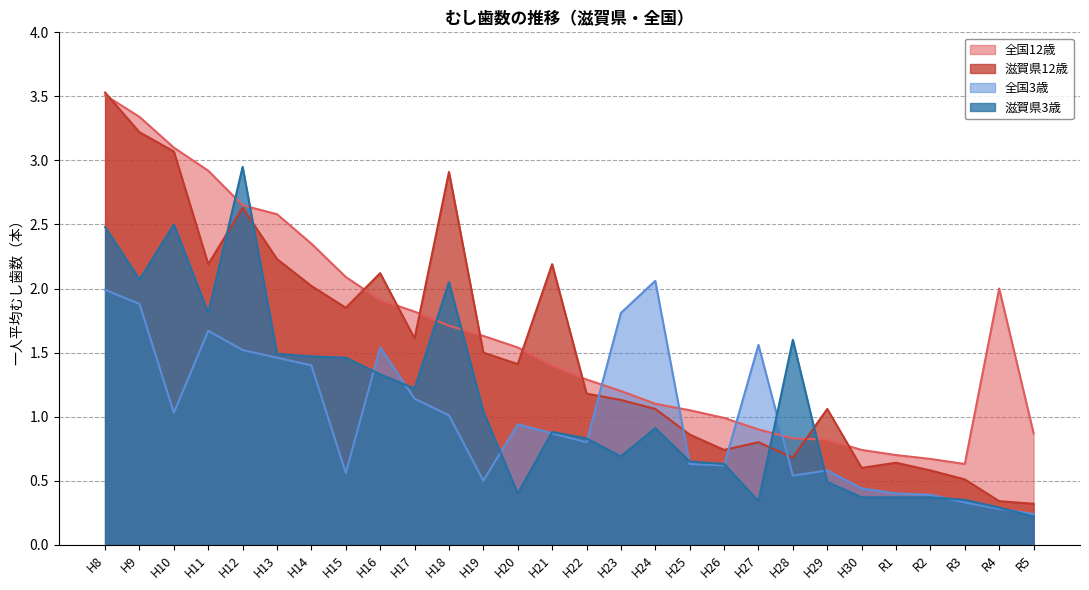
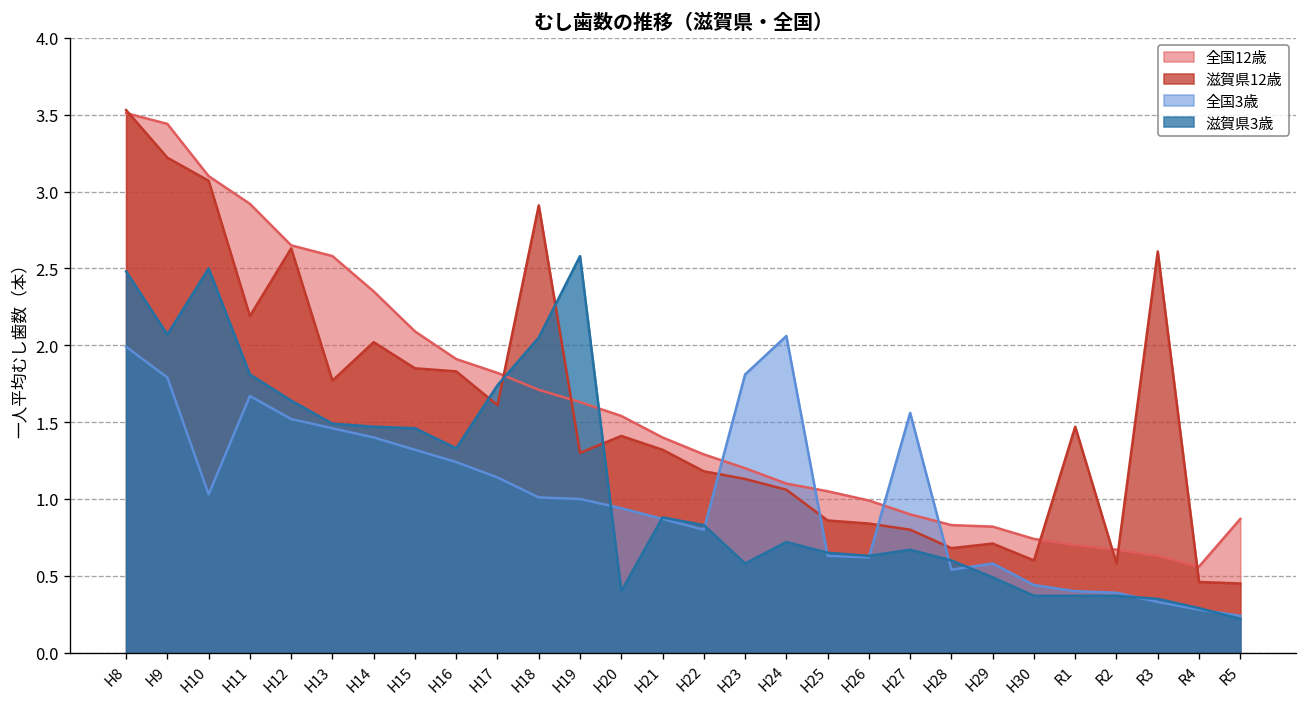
全国12歳, H9: 3.34 -> 3.44
全国3歳, H9: 1.88 -> 1.79
滋賀県3歳, H12: 2.95 -> 1.64
滋賀県12歳, H13: 2.23 -> 1.77
全国3歳, H15: 0.56 -> 1.32
滋賀県12歳, H16: 2.12 -> 1.83
全国3歳, H16: 1.54 -> 1.24
滋賀県3歳, H17: 1.22 -> 1.74
滋賀県12歳, H19: 1.5 -> 1.3
全国3歳, H19: 0.5 -> 1.0
滋賀県3歳, H19: 1.04 -> 2.58
滋賀県12歳, H21: 2.19 -> 1.32
滋賀県3歳, H23: 0.69 -> 0.58
滋賀県3歳, H24: 0.91 -> 0.72
滋賀県12歳, H26: 0.74 -> 0.84
滋賀県3歳, H27: 0.34 -> 0.67
滋賀県3歳, H28: 1.6 -> 0.6
滋賀県12歳, H29: 1.06 -> 0.71
滋賀県12歳, R1: 0.64 -> 1.47
滋賀県12歳, R3: 0.51 -> 2.61
全国12歳, R4: 2.00 -> 0.56
滋賀県12歳, R4: 0.34 -> 0.46
滋賀県12歳, R5: 0.32 -> 0.45
